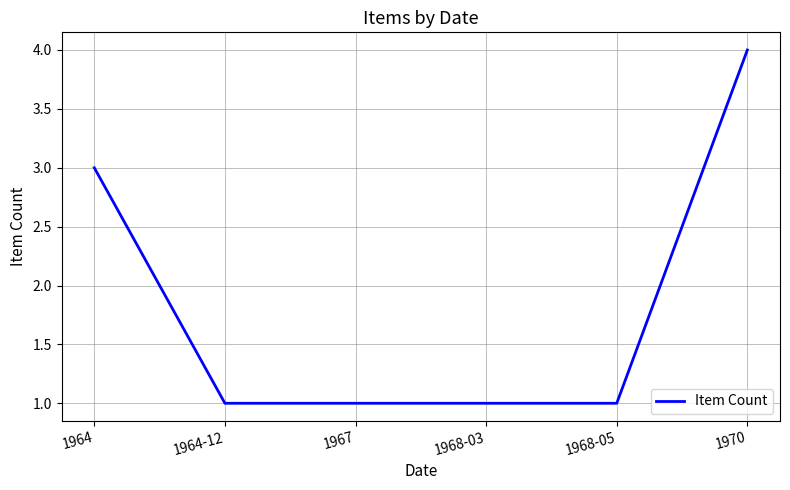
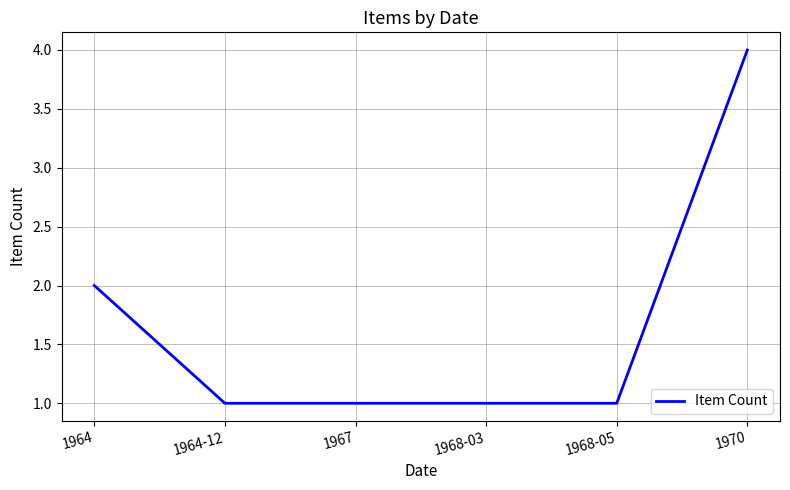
1964: 3 -> 2
